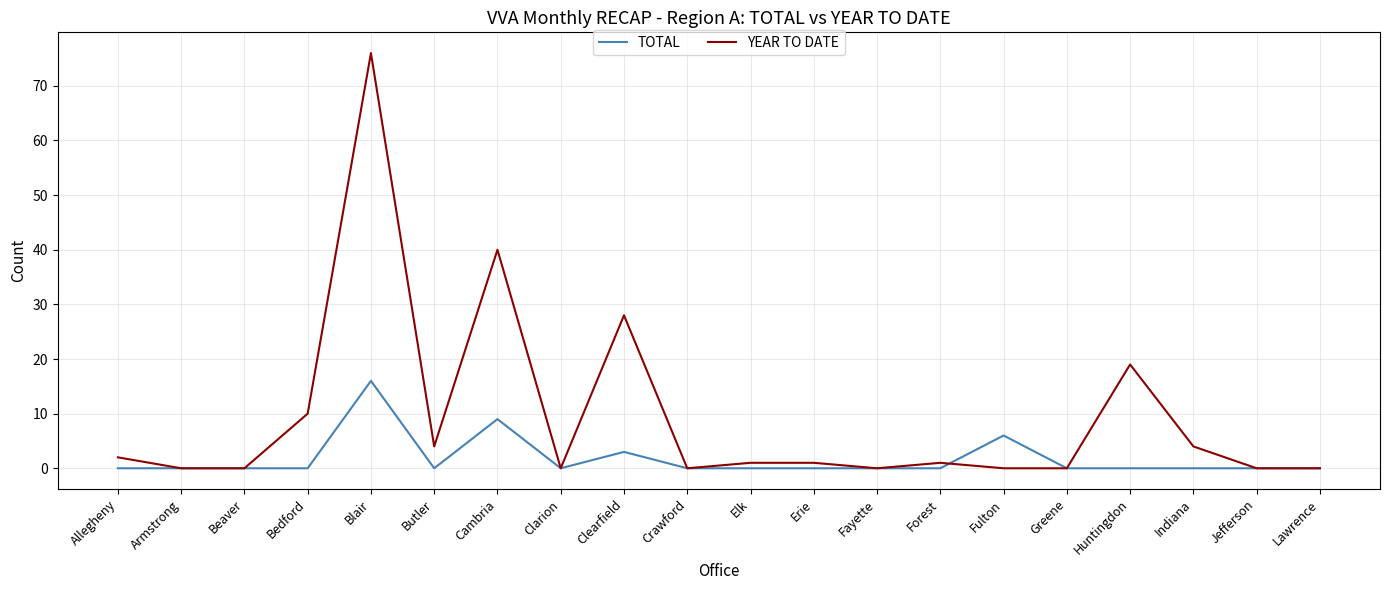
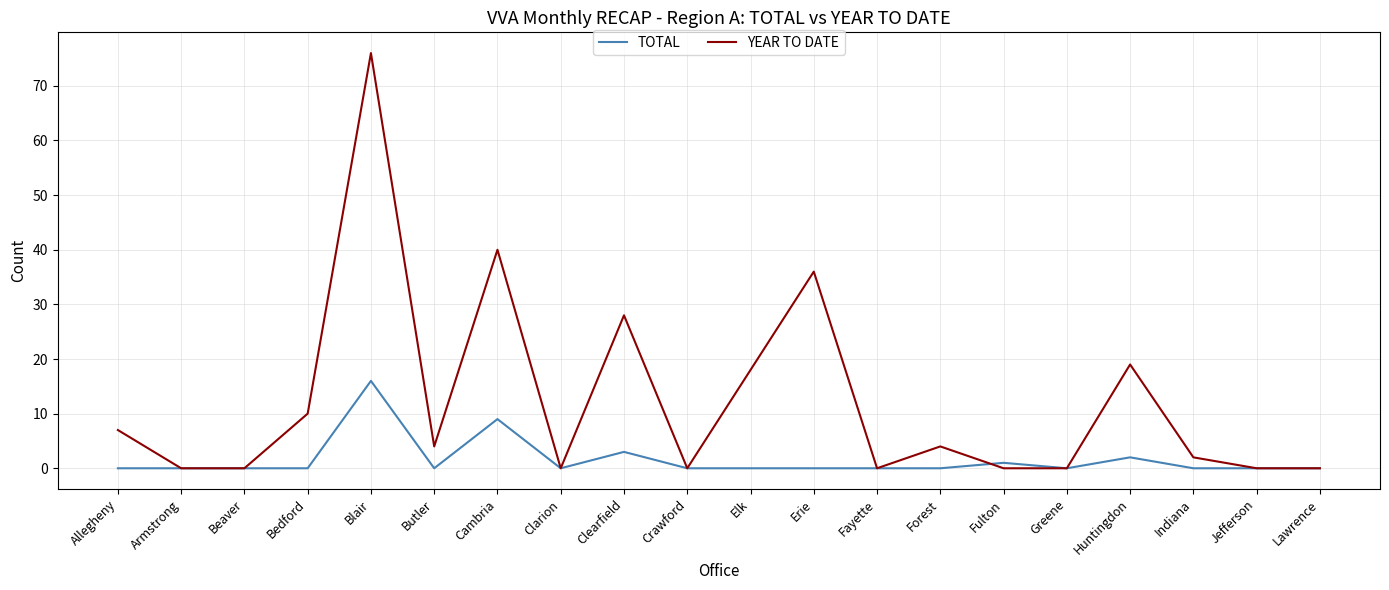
YEAR TO DATE, Allegheny: 2 -> 7
YEAR TO DATE, Elk: 1 -> 18
YEAR TO DATE, Erie: 1 -> 36
YEAR TO DATE, Forest: 1 -> 4
TOTAL, Fulton: 6 -> 1
TOTAL, Huntingdon: 0 -> 2
YEAR TO DATE, Indiana: 4 -> 2
